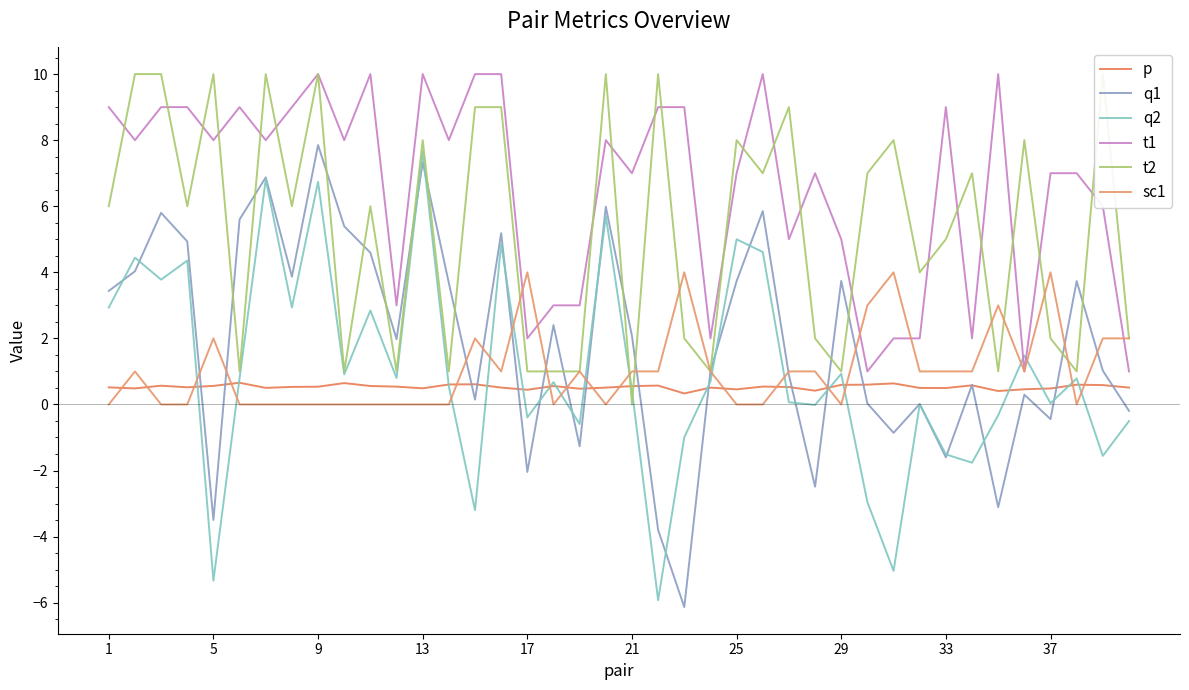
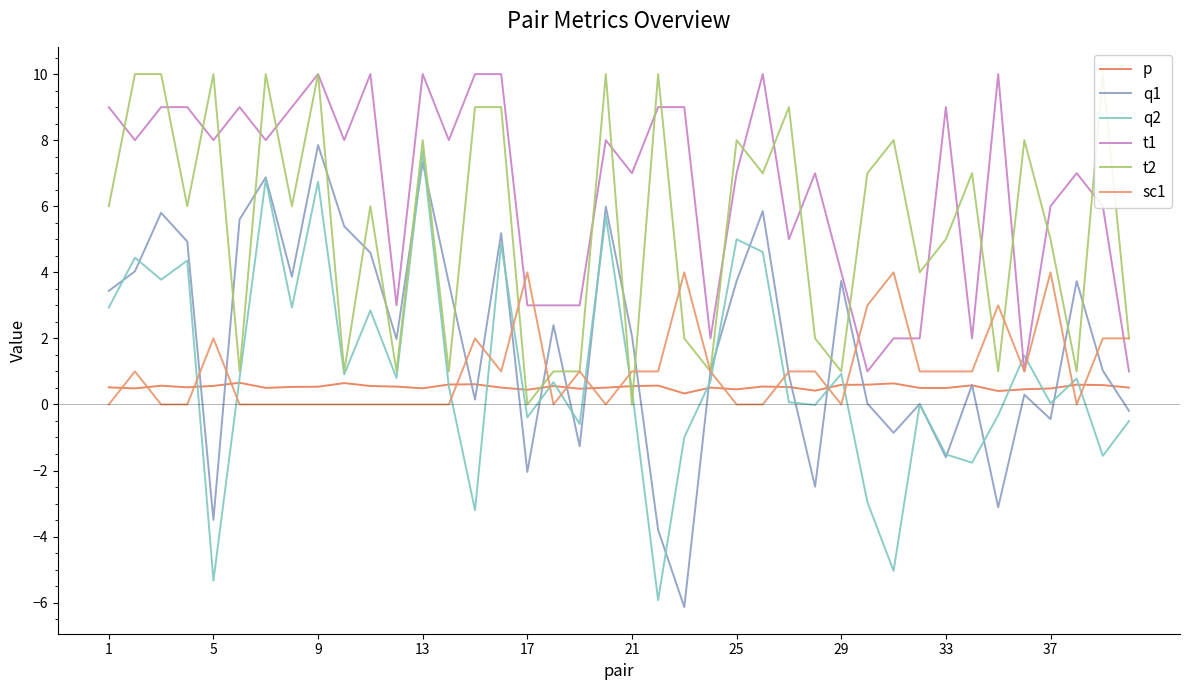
t1, 17: 2 -> 3
t2, 17: 1 -> 0
t1, 29: 5 -> 4
t1, 37: 7 -> 6
t2, 37: 2 -> 5
